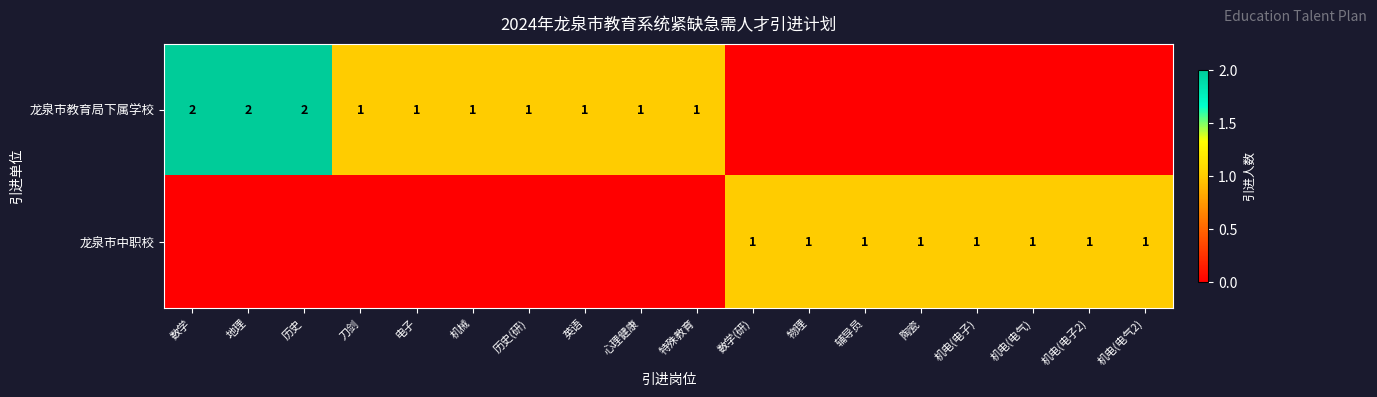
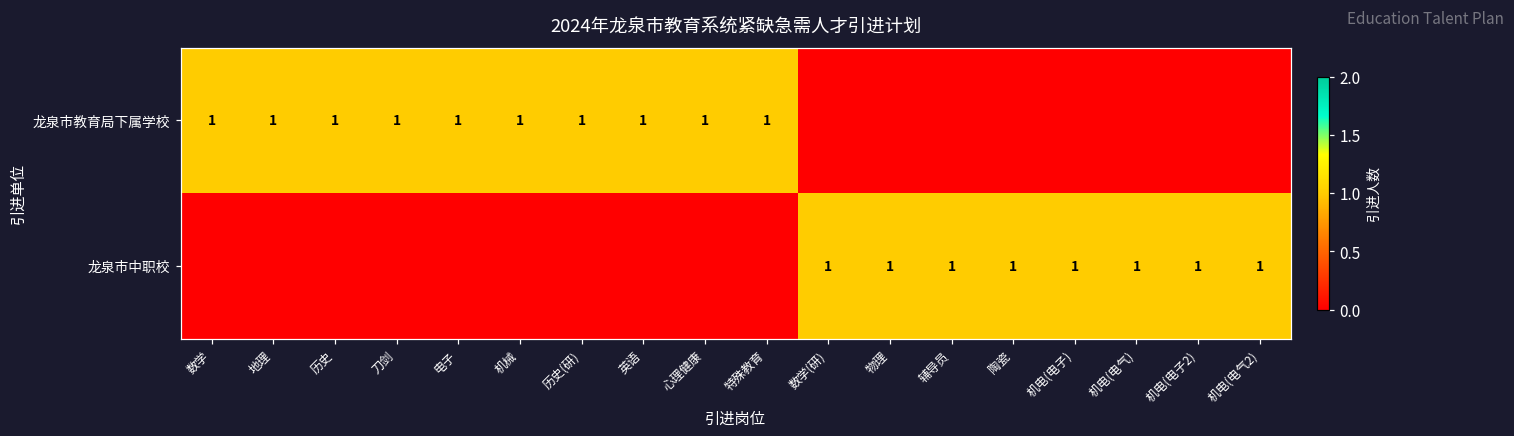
龙泉市教育局下属学校, 数学: 2 -> 1
龙泉市教育局下属学校, 地理: 2 -> 1
龙泉市教育局下属学校, 历史: 2 -> 1
